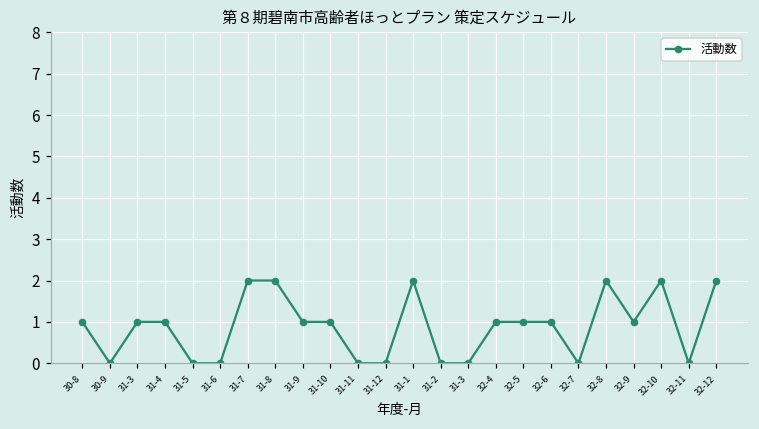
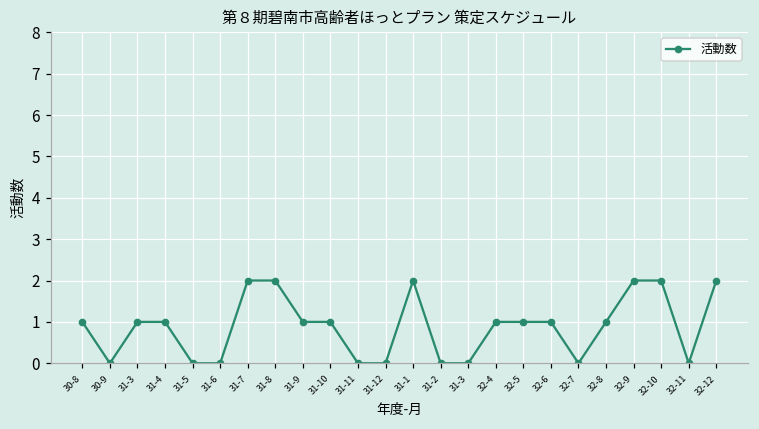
32-8: 2 -> 1
32-9: 1 -> 2
